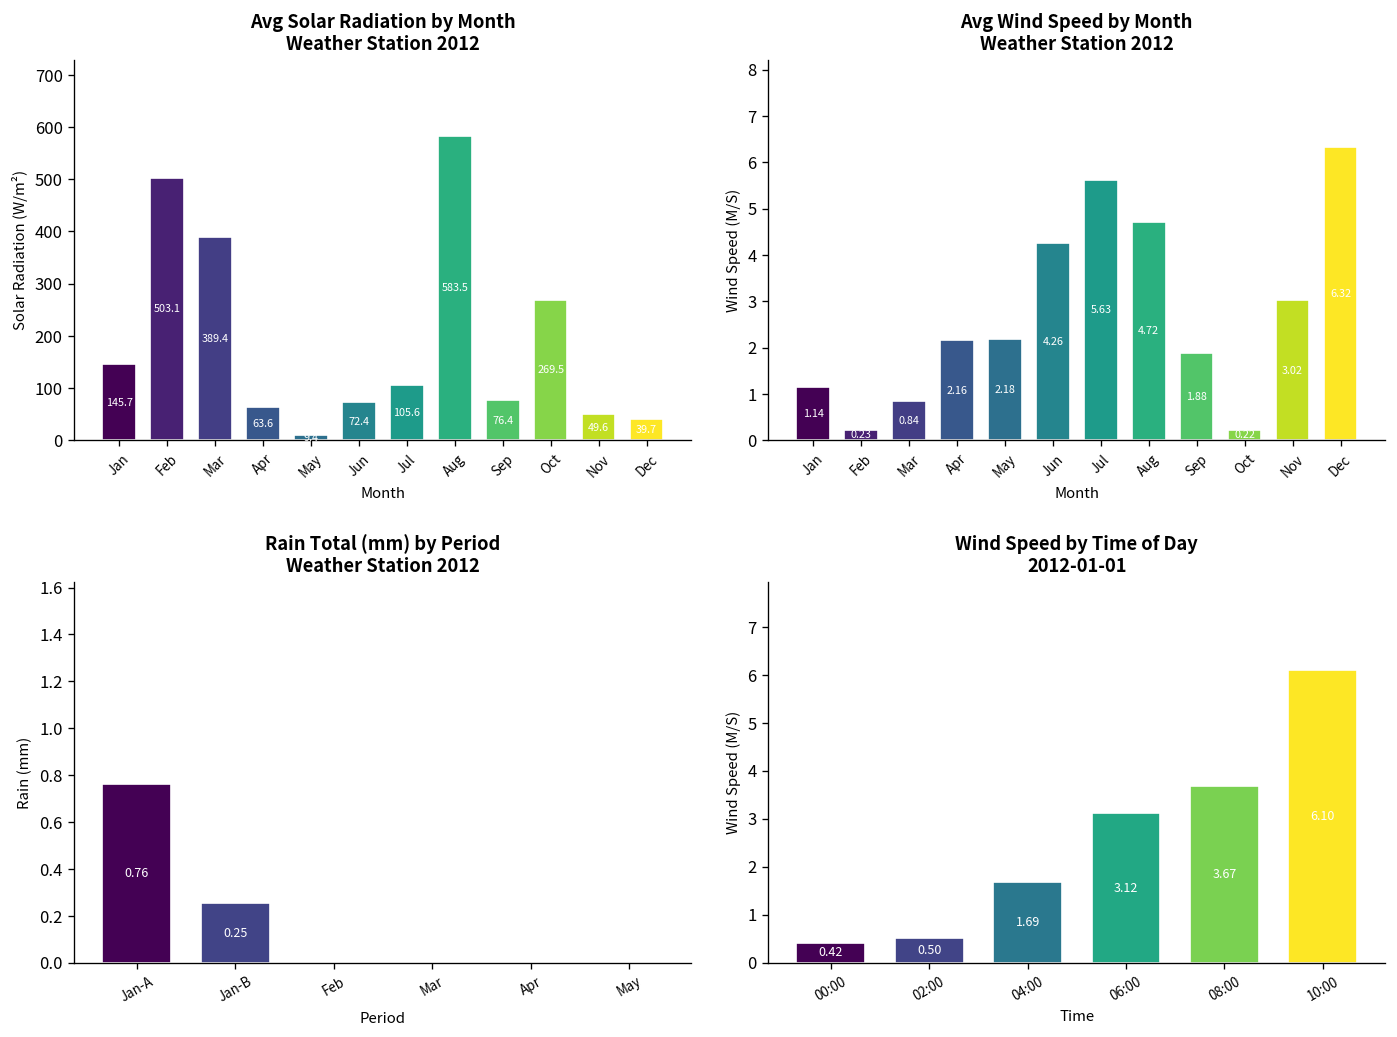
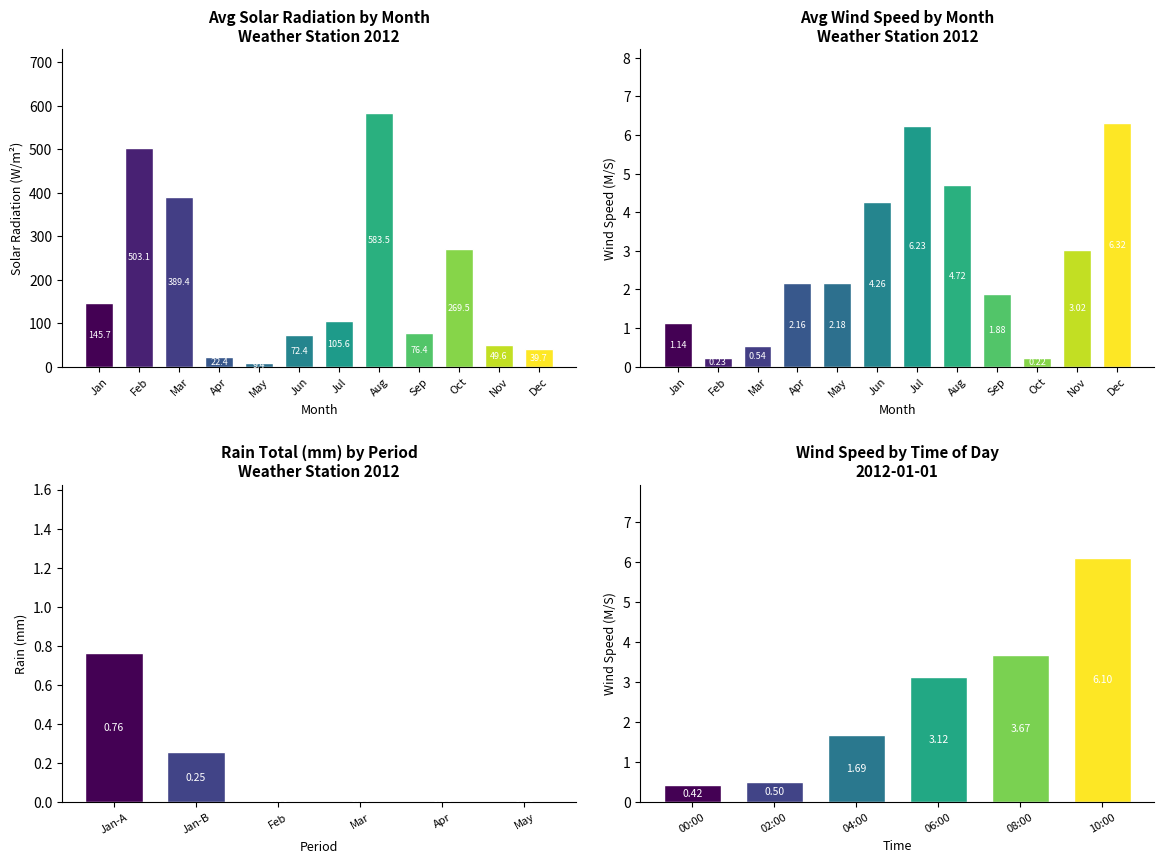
Avg Solar Radiation by Month Weather Station 2012, Apr: 63.6 -> 22.4
Avg Wind Speed by Month Weather Station 2012, Mar: 0.84 -> 0.54
Avg Wind Speed by Month Weather Station 2012, Jul: 5.63 -> 6.23
